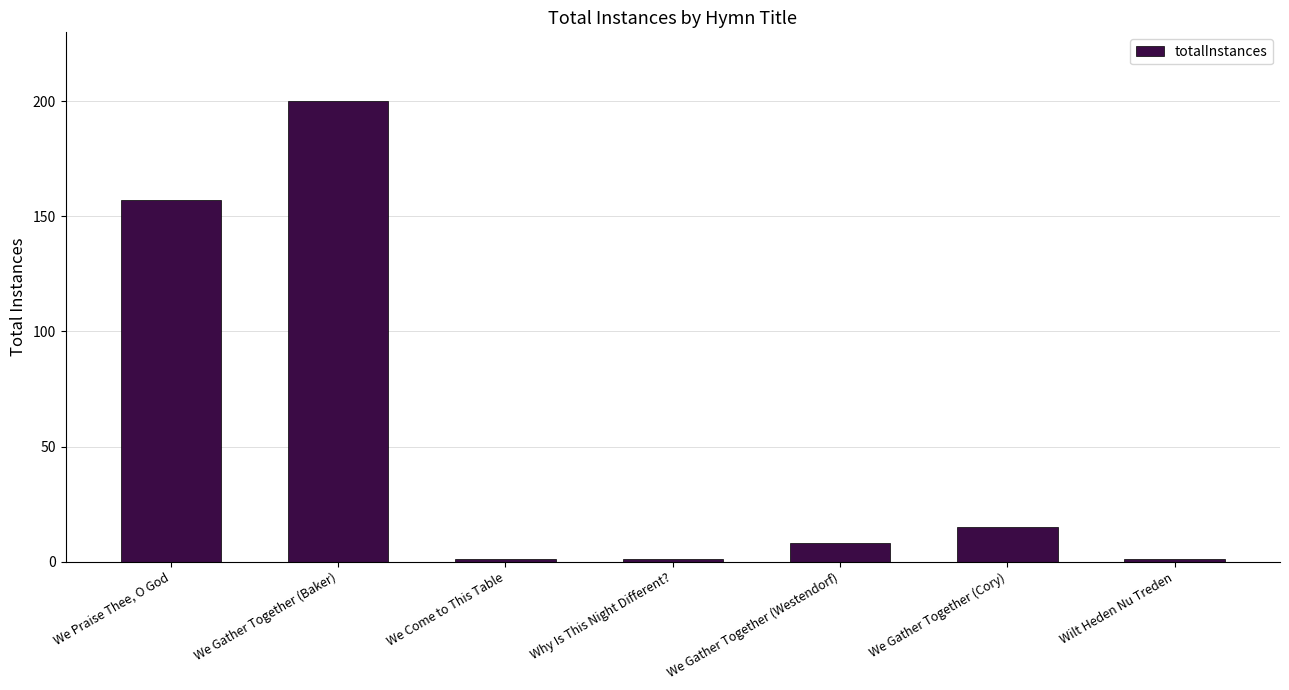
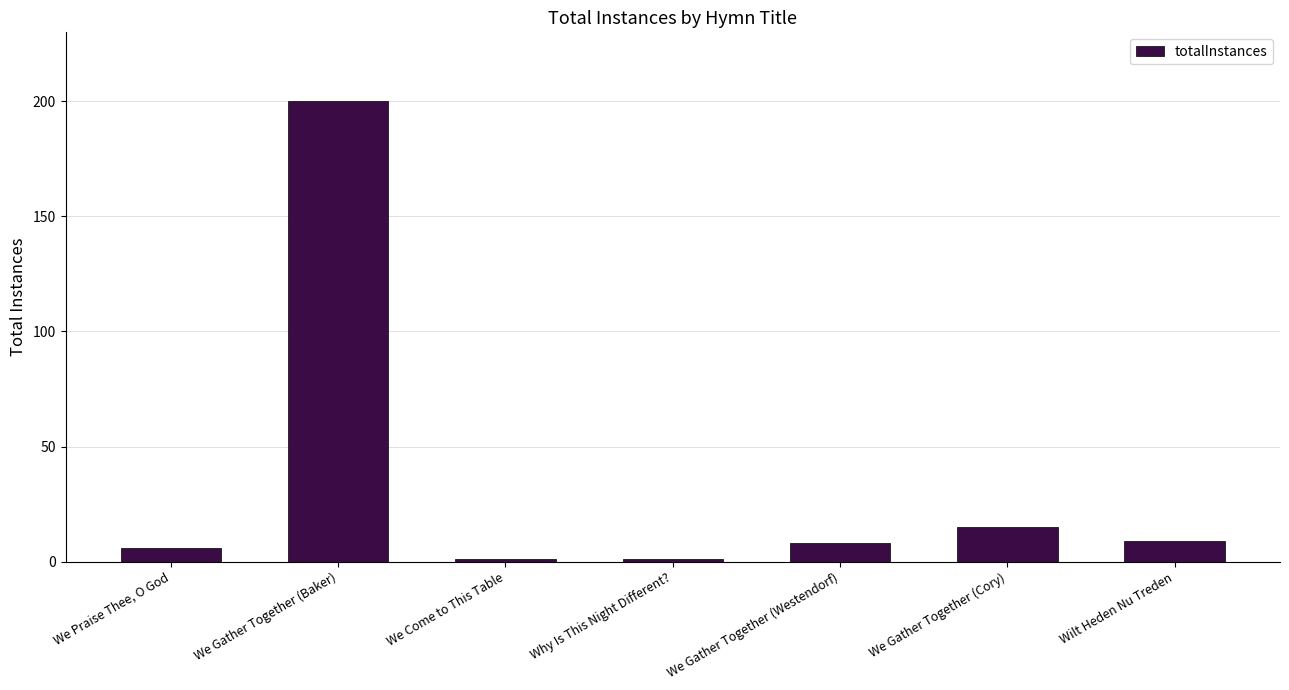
We Praise Thee, O God: 157 -> 6
Wilt Heden Nu Treden: 1 -> 9
